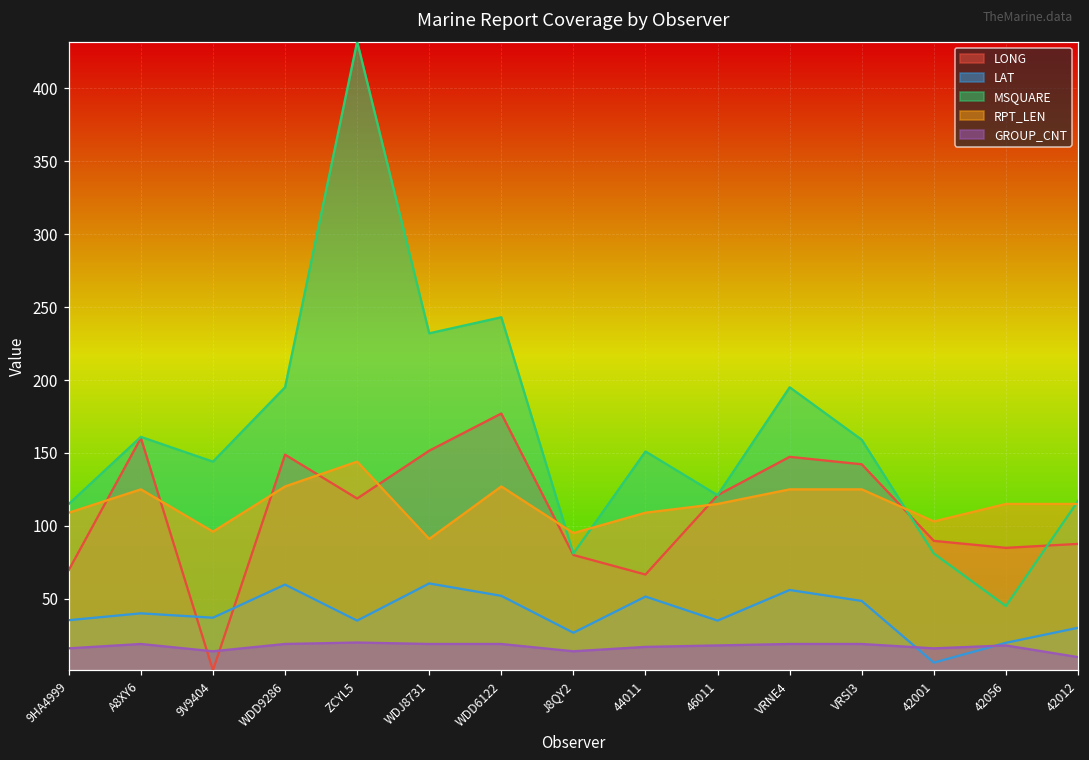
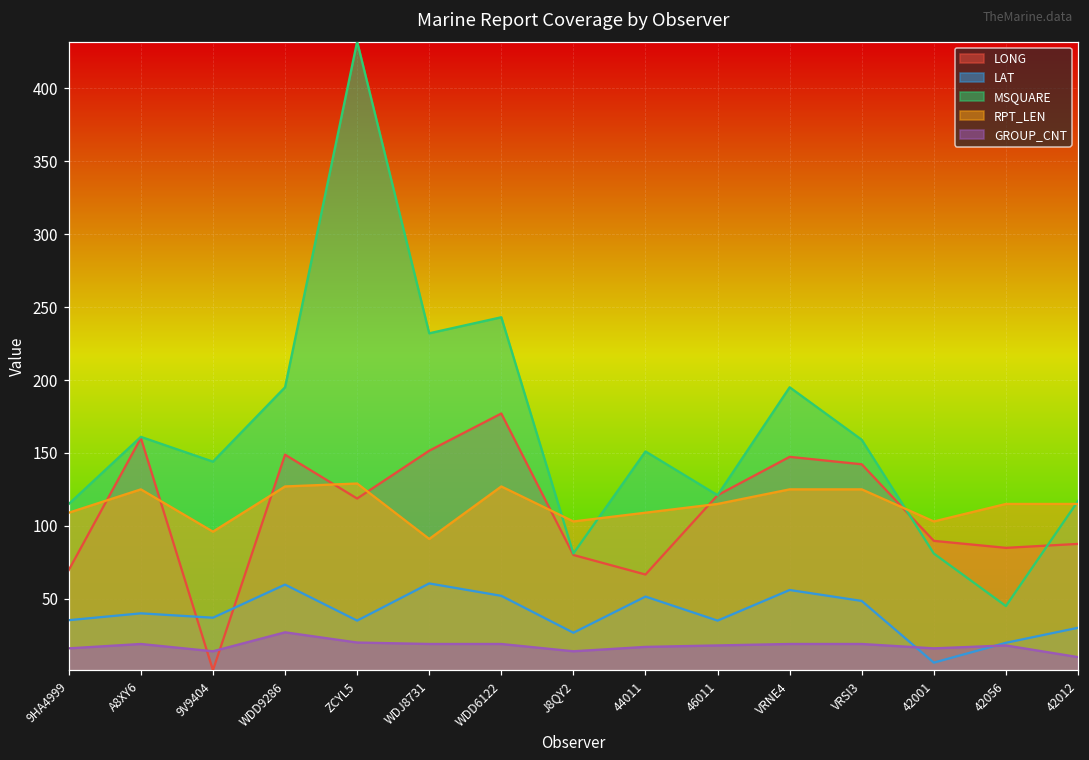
GROUP_CNT, WDD9286: 19 -> 27
RPT_LEN, ZCYL5: 144 -> 129
RPT_LEN, J8QY2: 95 -> 103
